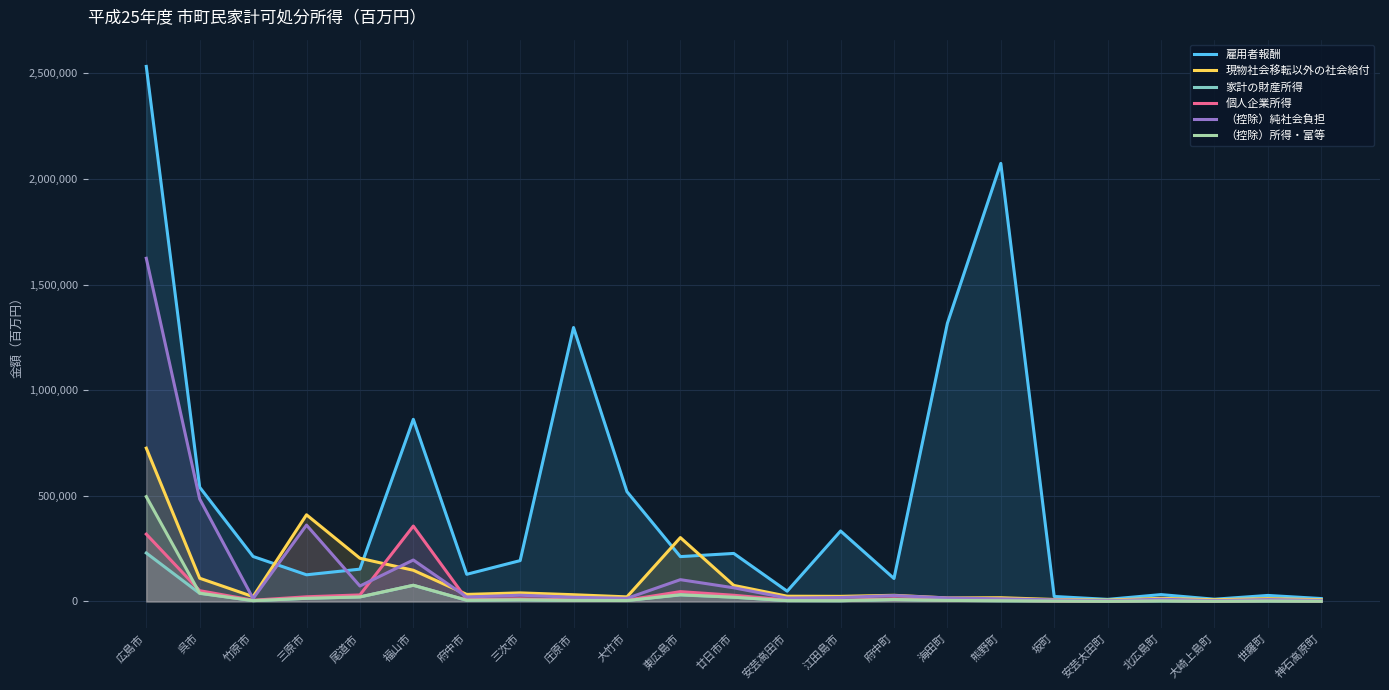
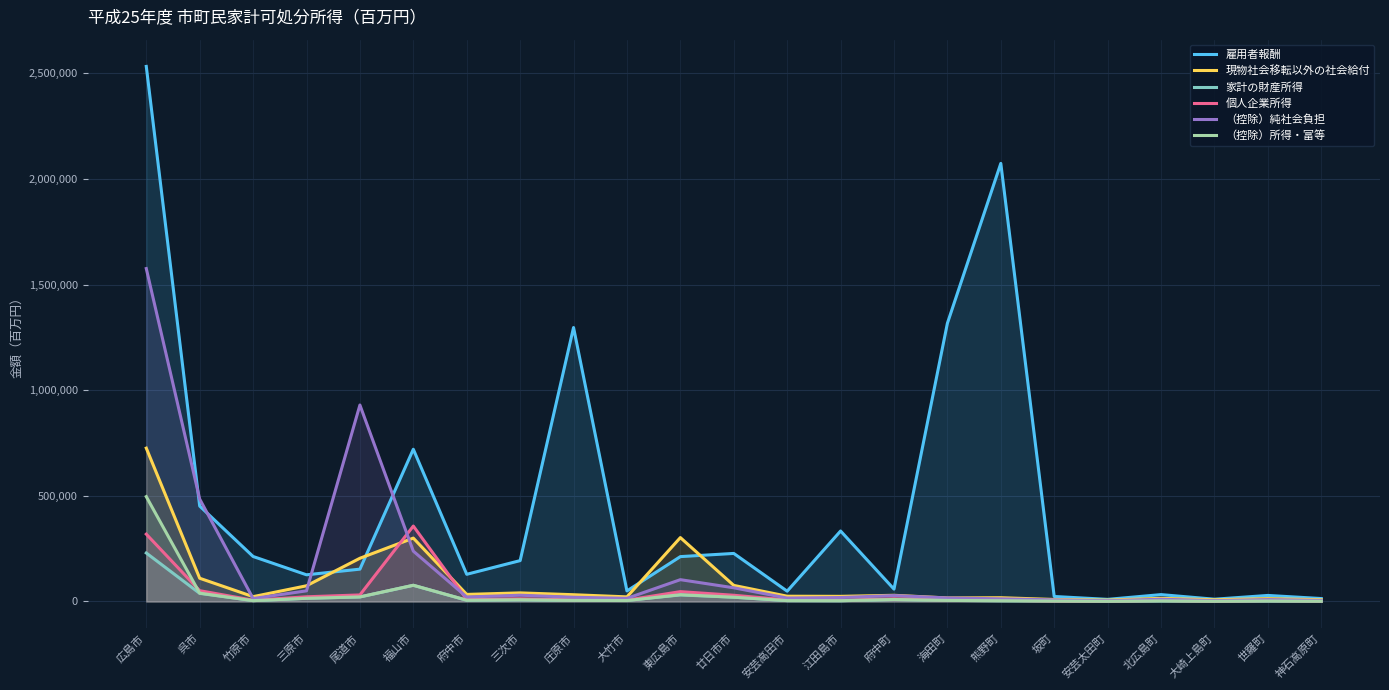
（控除）純社会負担, 広島市: 1,620,000 -> 1,580,000
雇用者報酬, 呉市: 540,000 -> 450,000
現物社会移転以外の社会給付, 三原市: 410,000 -> 70,000
（控除）純社会負担, 三原市: 360,000 -> 50,000
（控除）純社会負担, 尾道市: 70,000 -> 930,000
雇用者報酬, 福山市: 860,000 -> 720,000
現物社会移転以外の社会給付, 福山市: 150,000 -> 300,000
（控除）純社会負担, 福山市: 200,000 -> 240,000
雇用者報酬, 大竹市: 520,000 -> 50,000
雇用者報酬, 府中町: 110,000 -> 60,000
